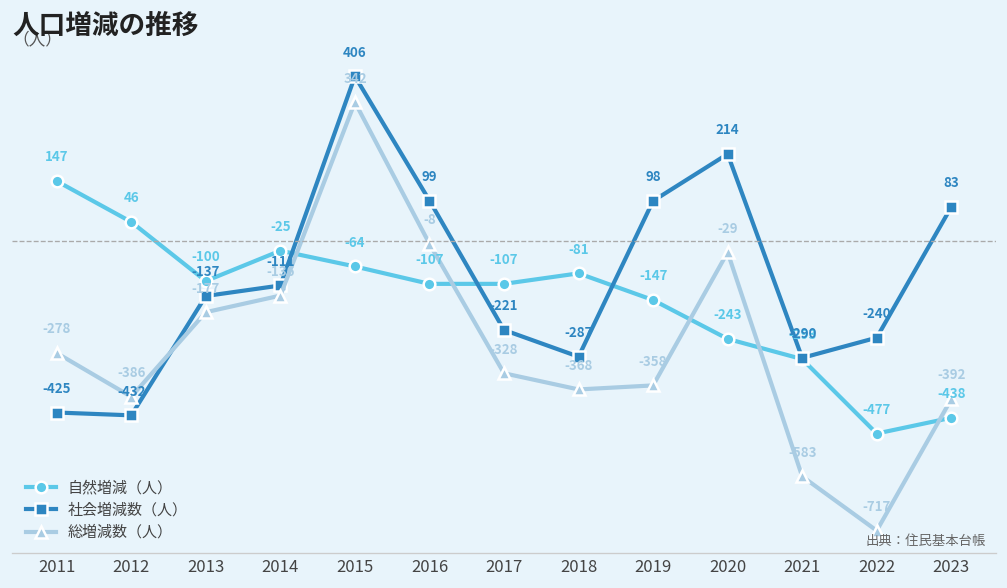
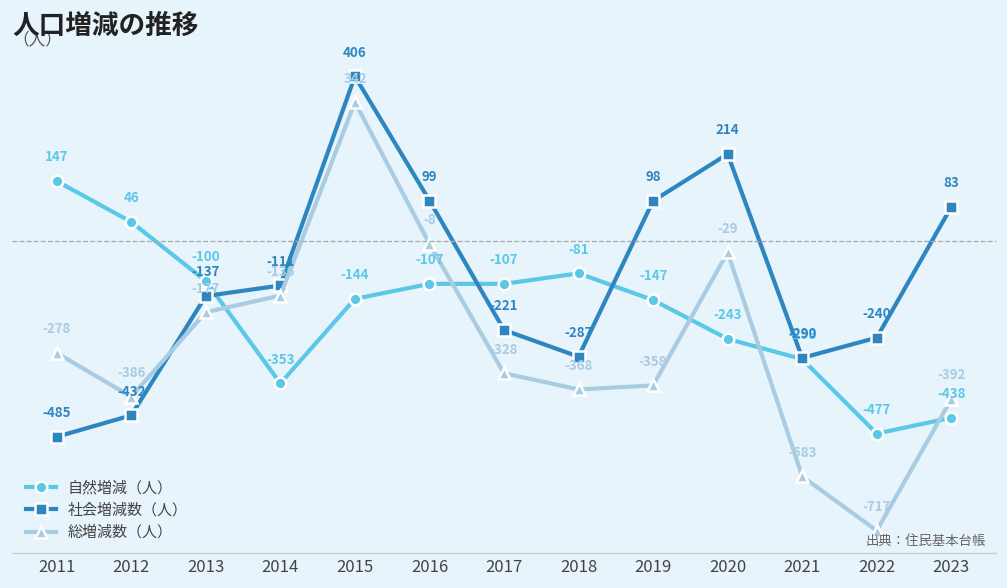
社会増減数（人）, 2011: -425 -> -485
自然増減（人）, 2014: -25 -> -353
自然増減（人）, 2015: -64 -> -144
